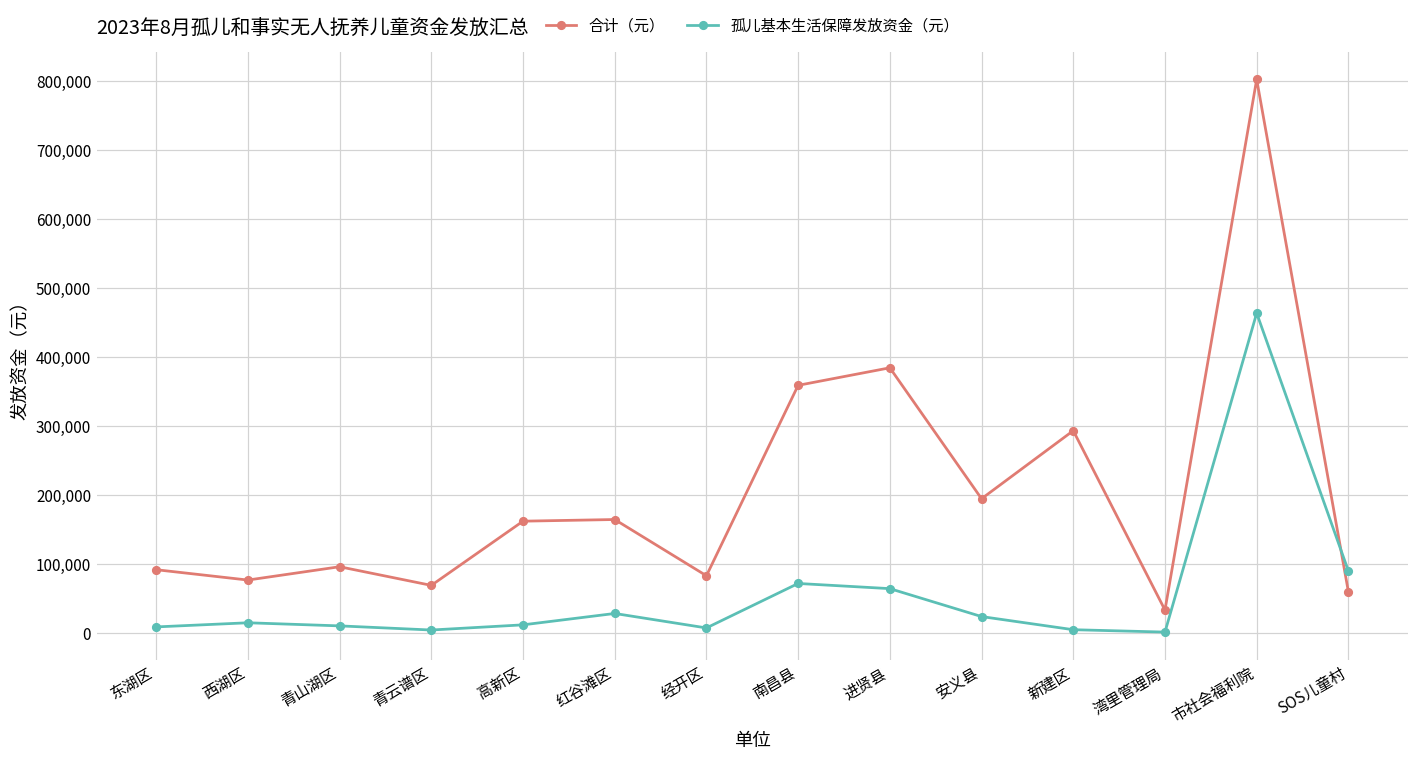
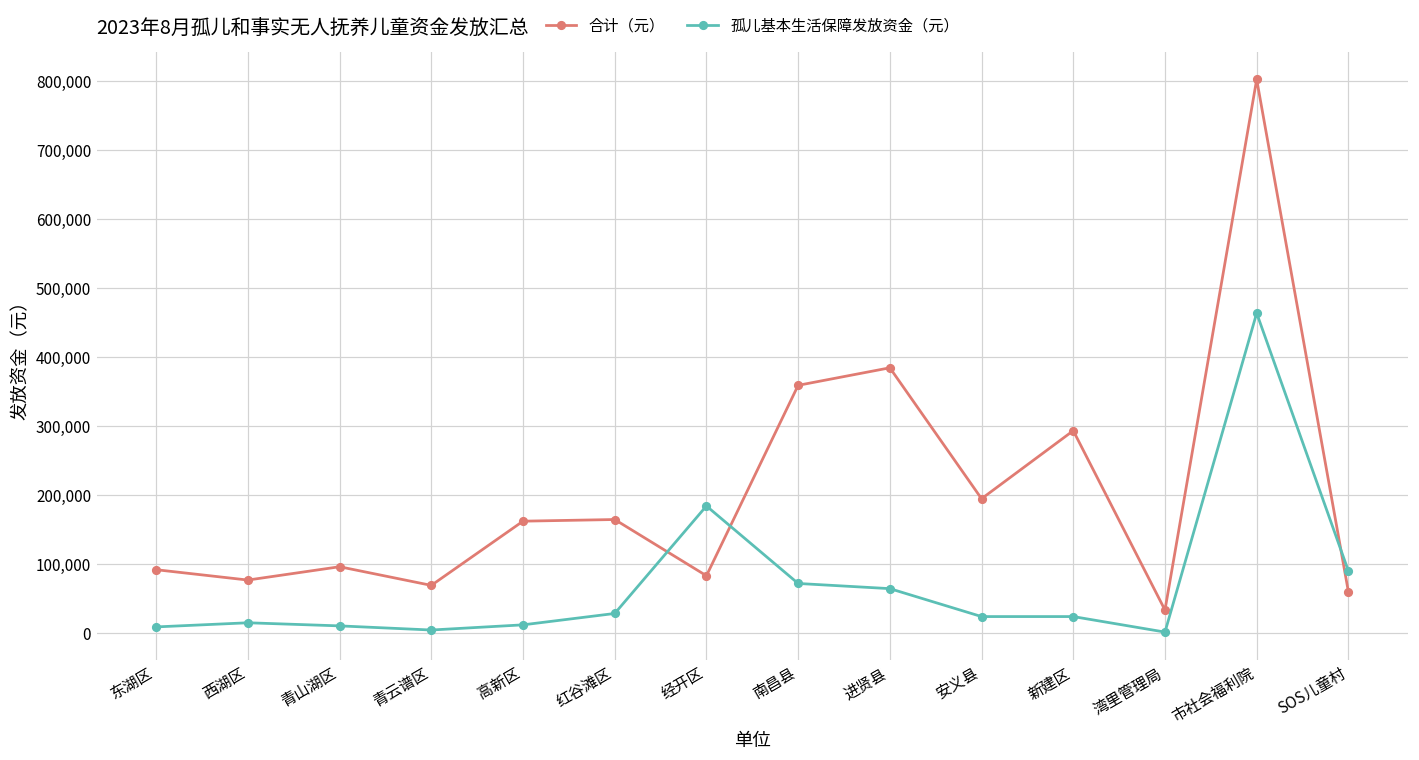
孤儿基本生活保障发放资金（元）, 经开区: 10,000 -> 180,000
孤儿基本生活保障发放资金（元）, 新建区: 0 -> 20,000
